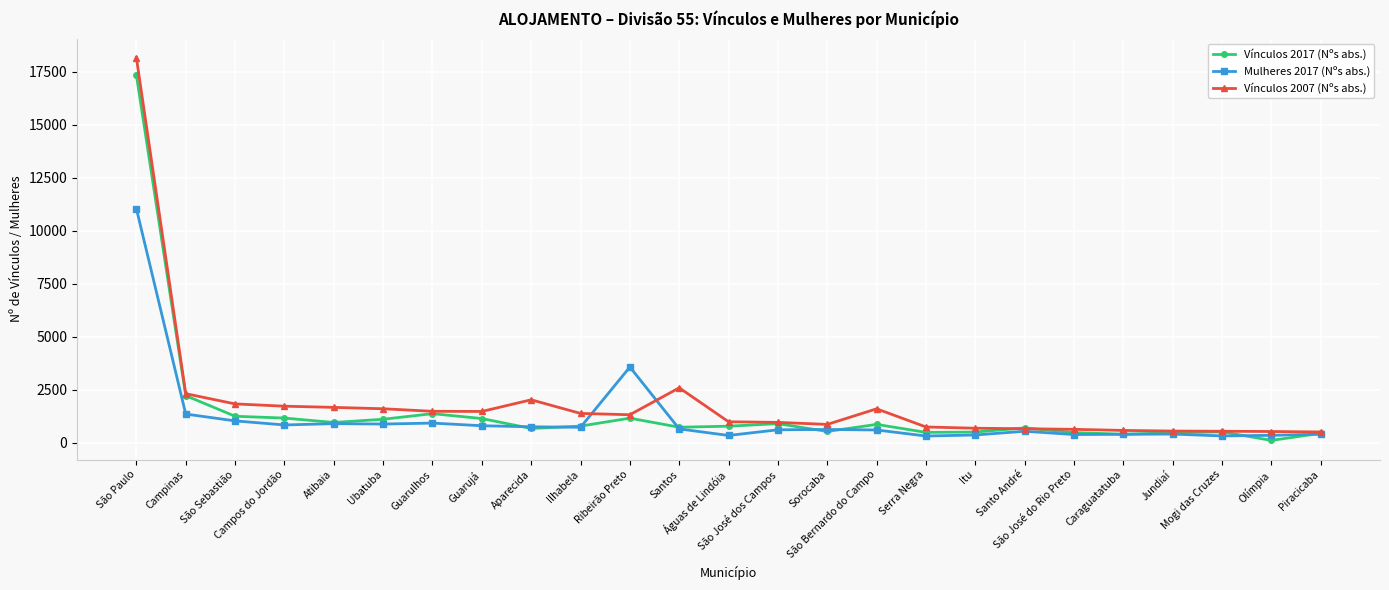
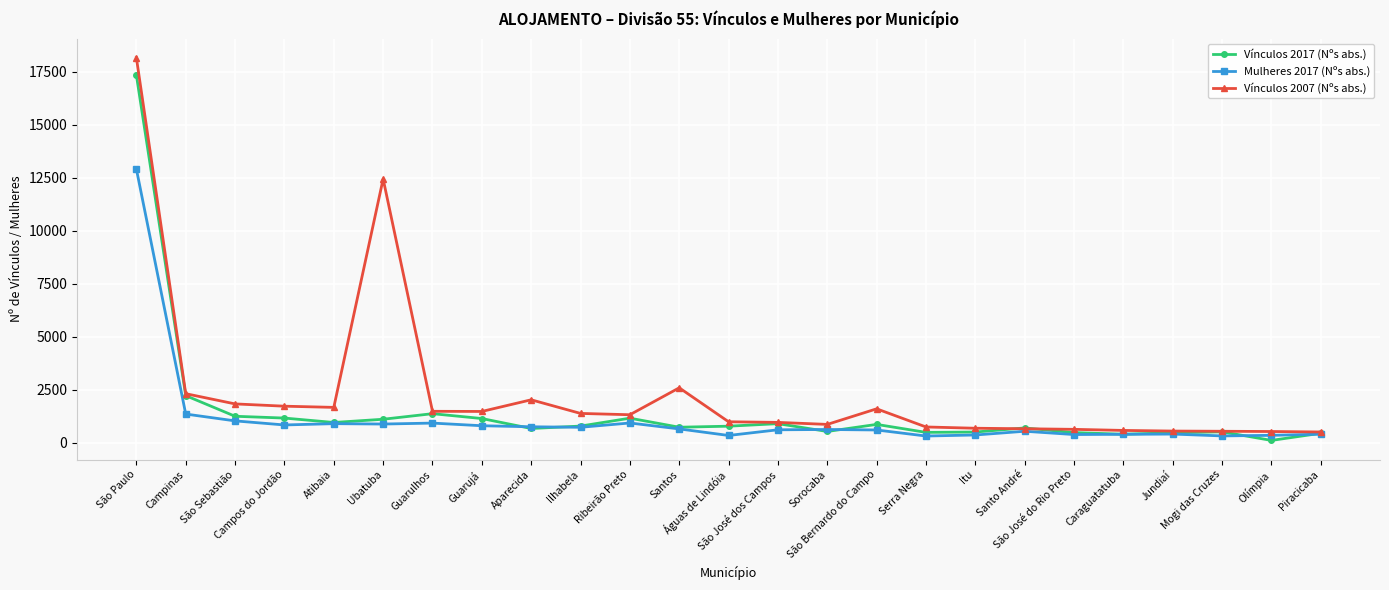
Mulheres 2017 (Nºs abs.), São Paulo: 11100 -> 12900
Vínculos 2007 (Nºs abs.), Ubatuba: 1600 -> 12500
Mulheres 2017 (Nºs abs.), Ribeirão Preto: 3600 -> 900
